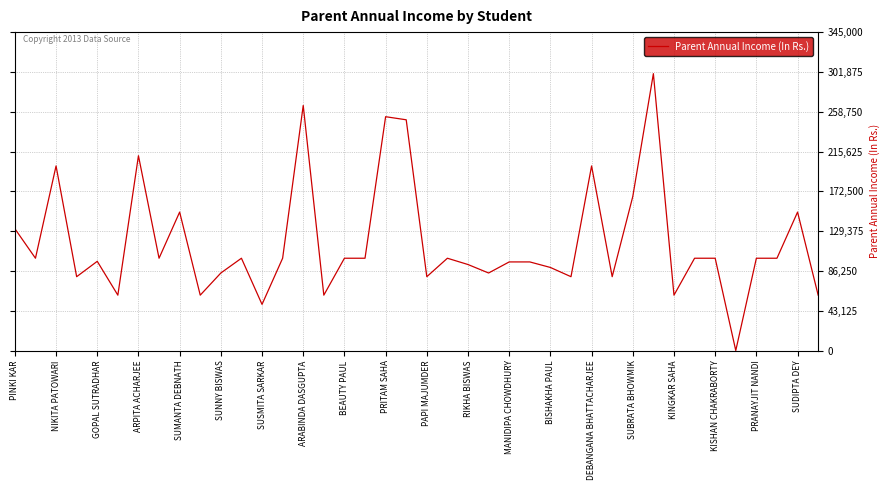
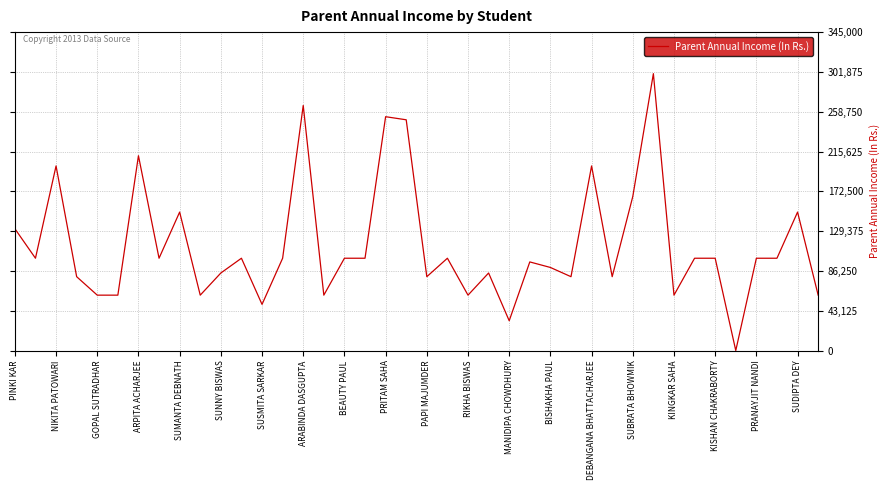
GOPAL SUTRADHAR: 100,000 -> 60,000
RIKHA BISWAS: 90,000 -> 60,000
MANIDIPA CHOWDHURY: 100,000 -> 30,000
